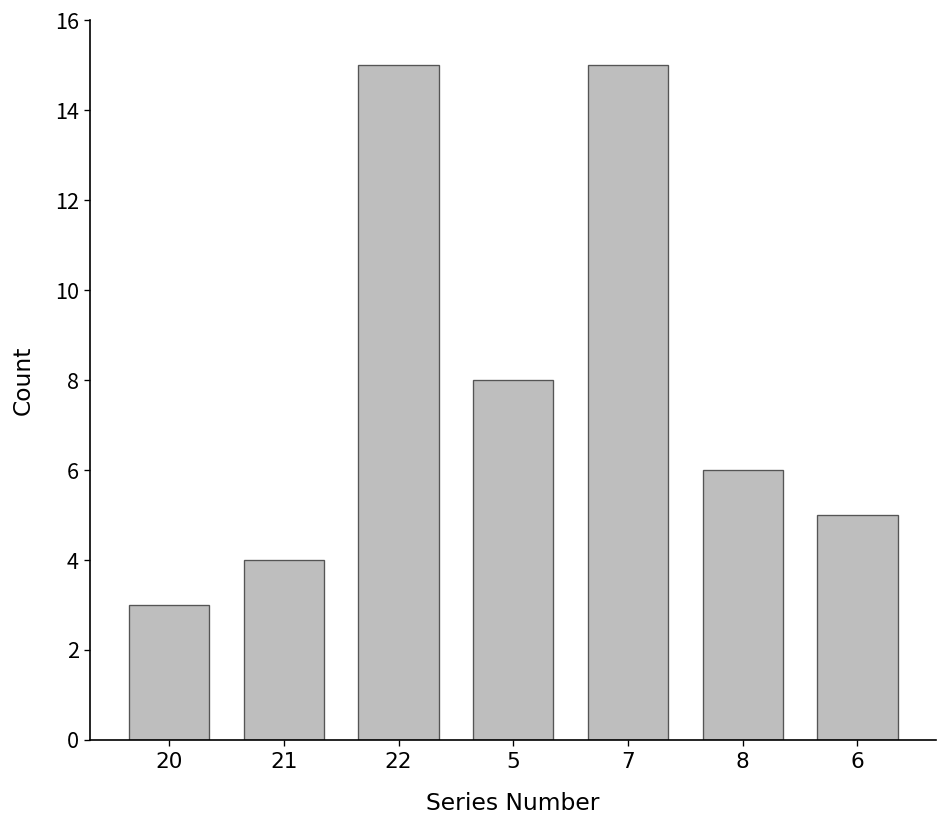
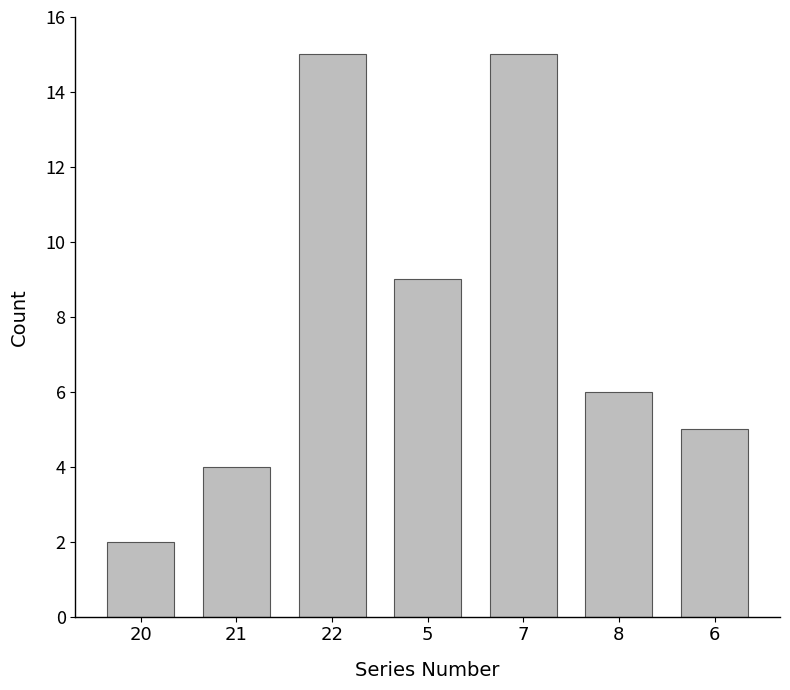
20: 3 -> 2
5: 8 -> 9
